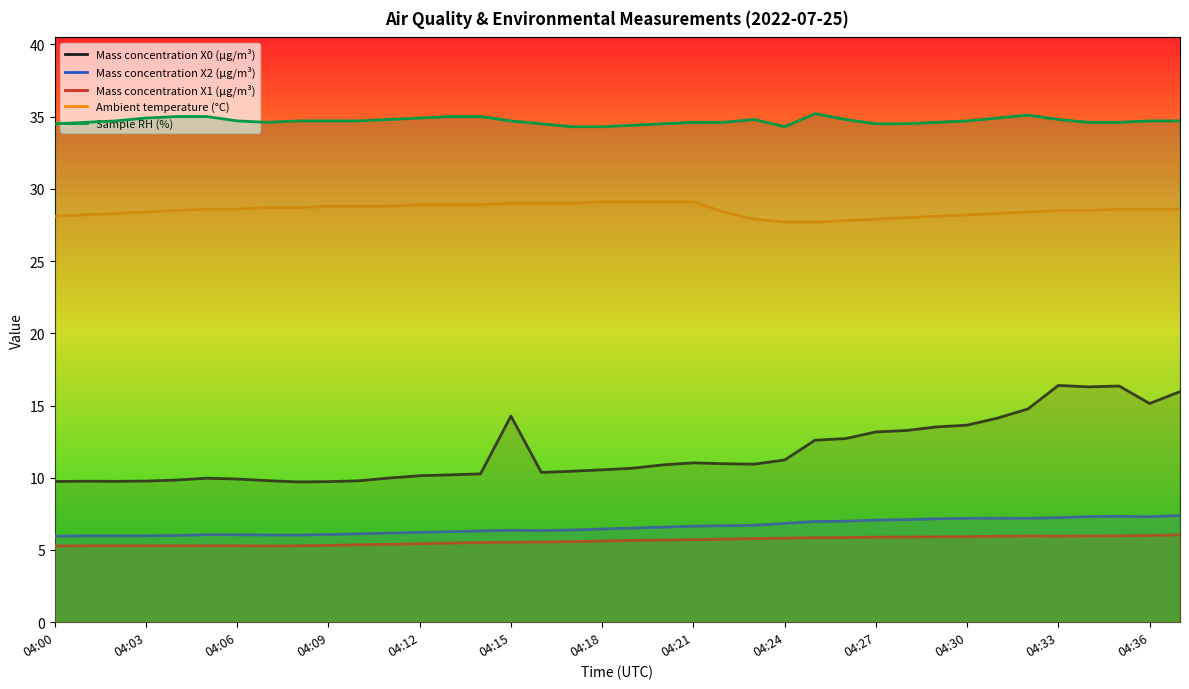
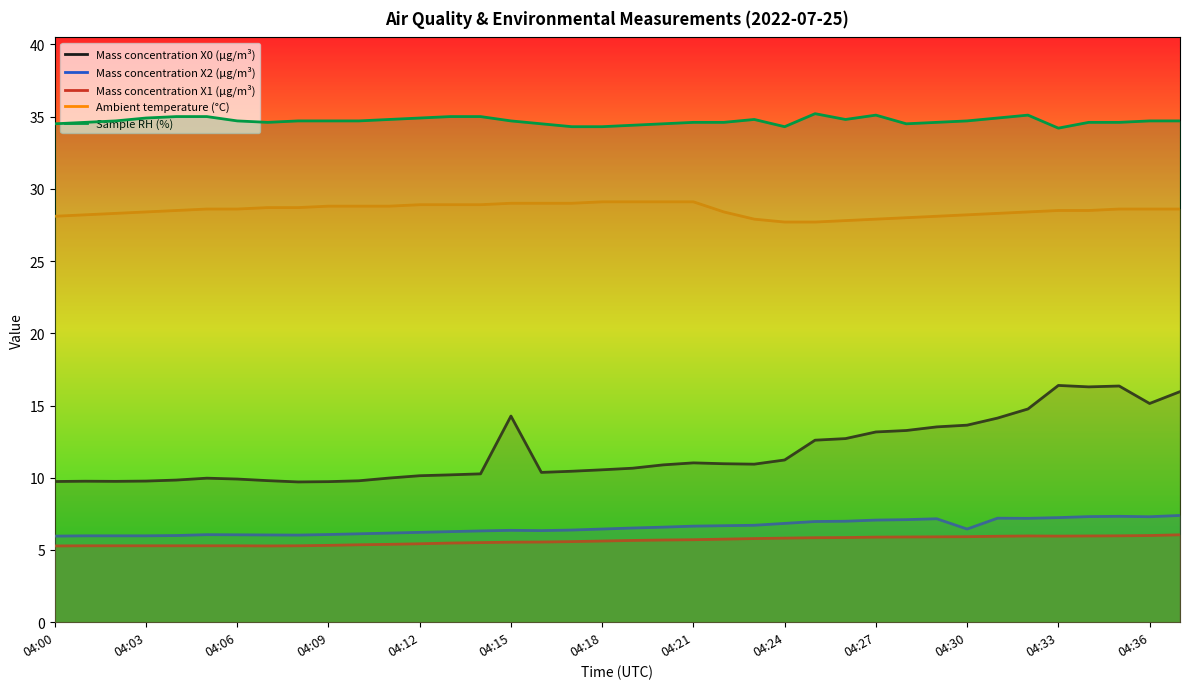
Sample RH (%), 04:27: 34.5 -> 35.1
Mass concentration X2 (μg/m³), 04:30: 7.2 -> 6.5
Sample RH (%), 04:33: 34.8 -> 34.2
